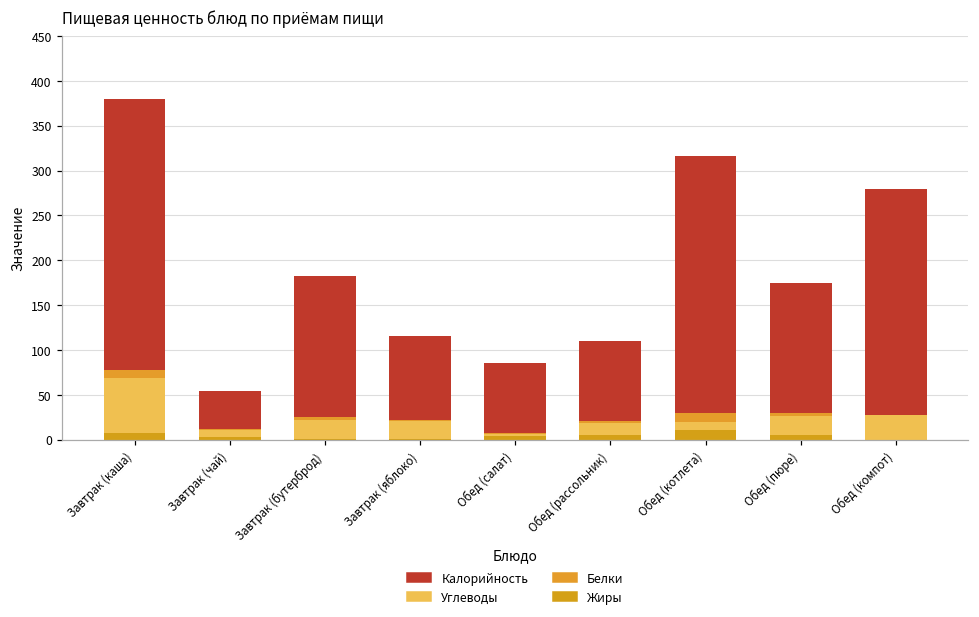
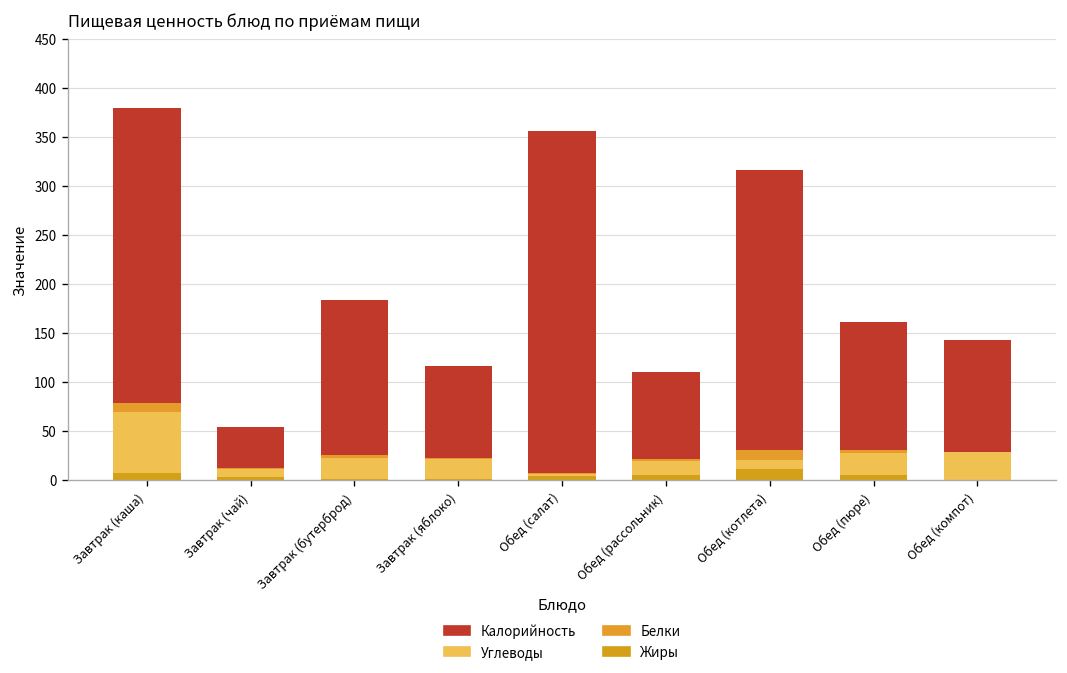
Калорийность, Обед (салат): 80 -> 350
Калорийность, Обед (пюре): 150 -> 130
Калорийность, Обед (компот): 250 -> 120
